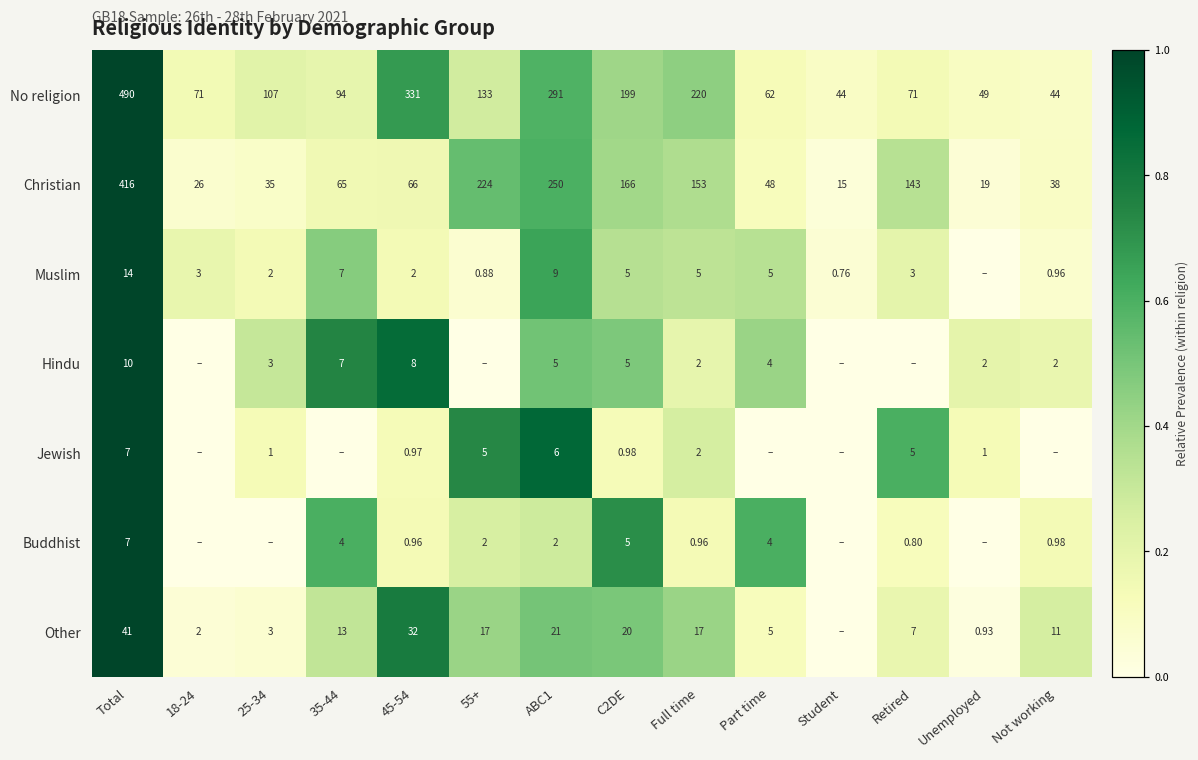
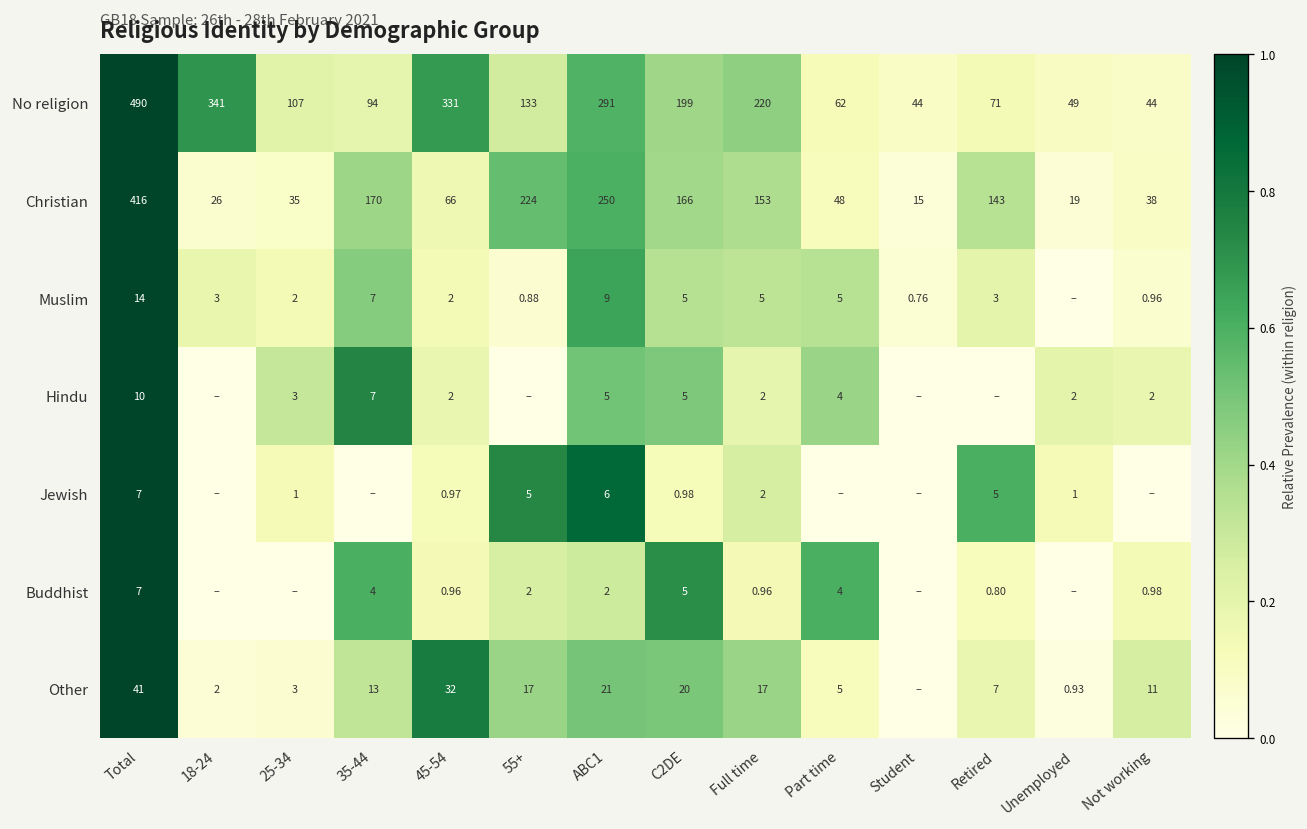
No religion, 18-24: 71 -> 341
Christian, 35-44: 65 -> 170
Hindu, 45-54: 8 -> 2
